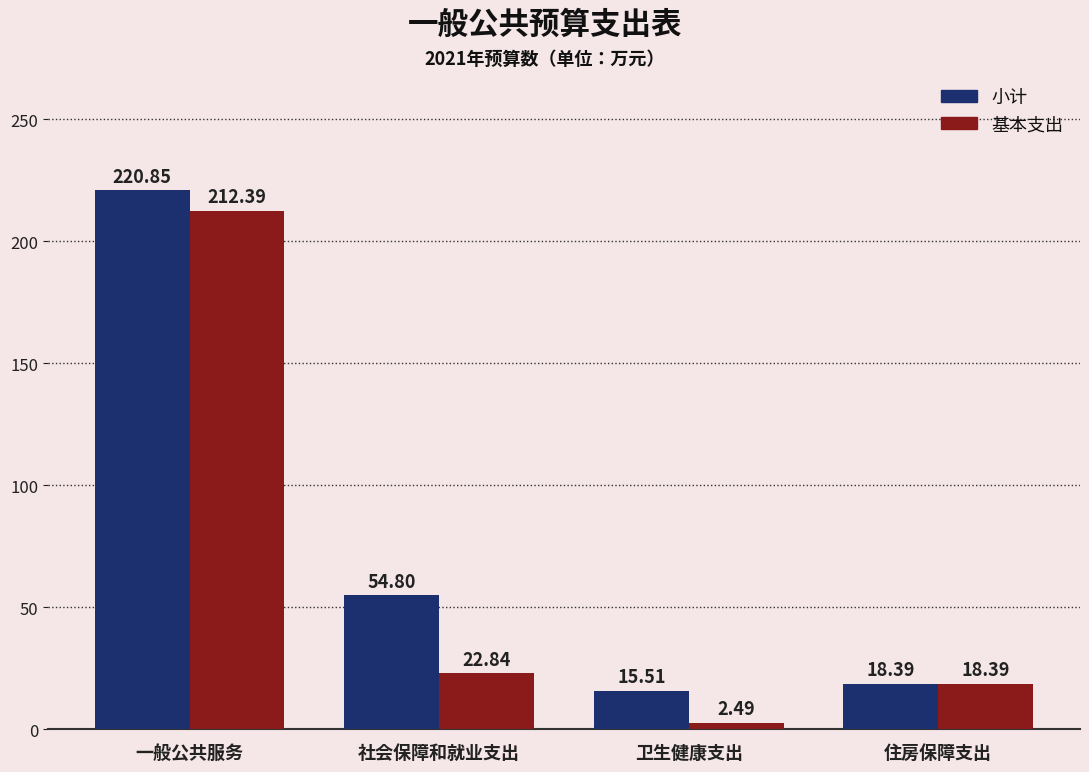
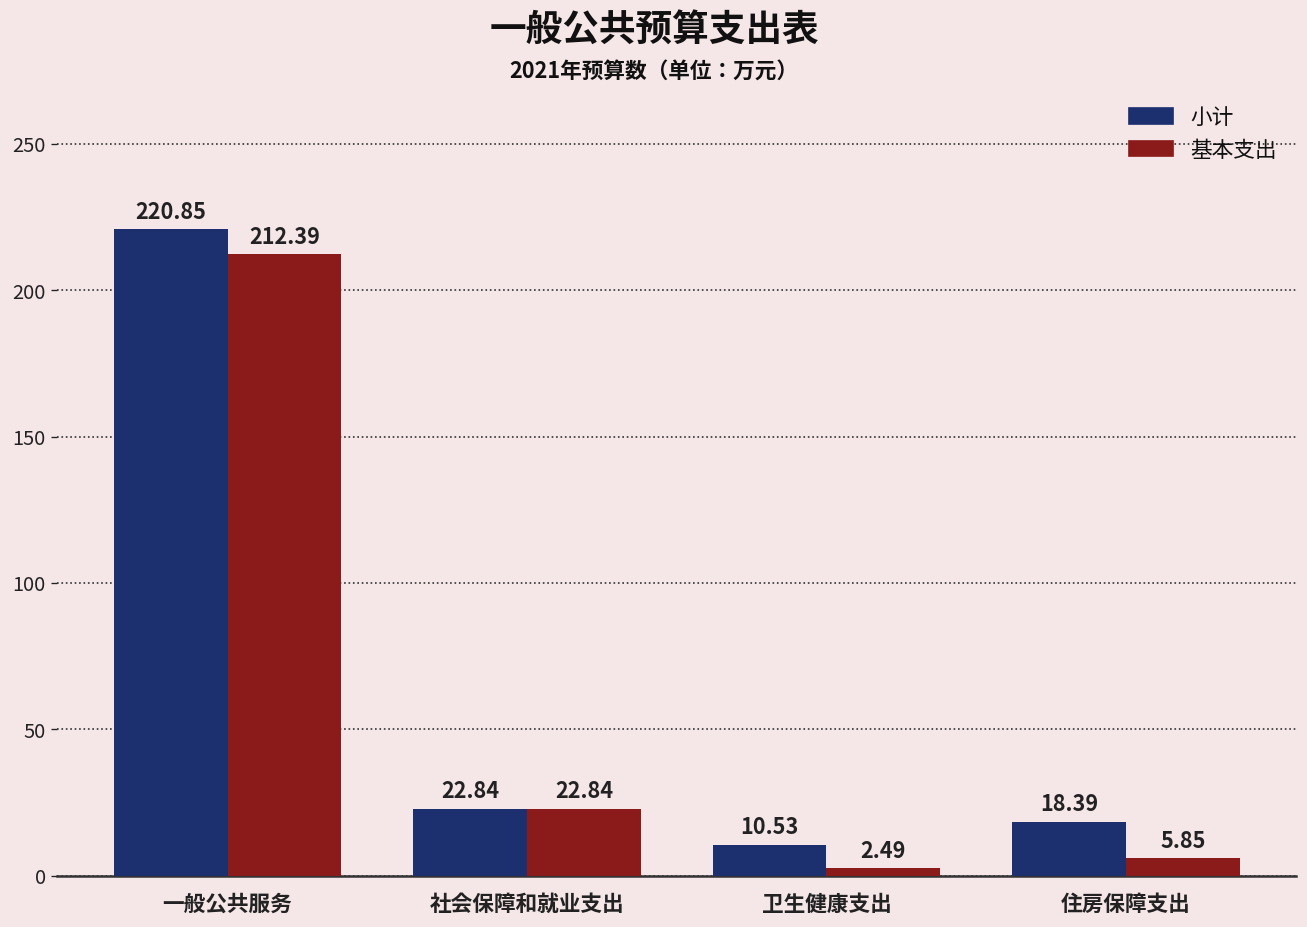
小计, 社会保障和就业支出: 54.80 -> 22.84
小计, 卫生健康支出: 15.51 -> 10.53
基本支出, 住房保障支出: 18.39 -> 5.85
